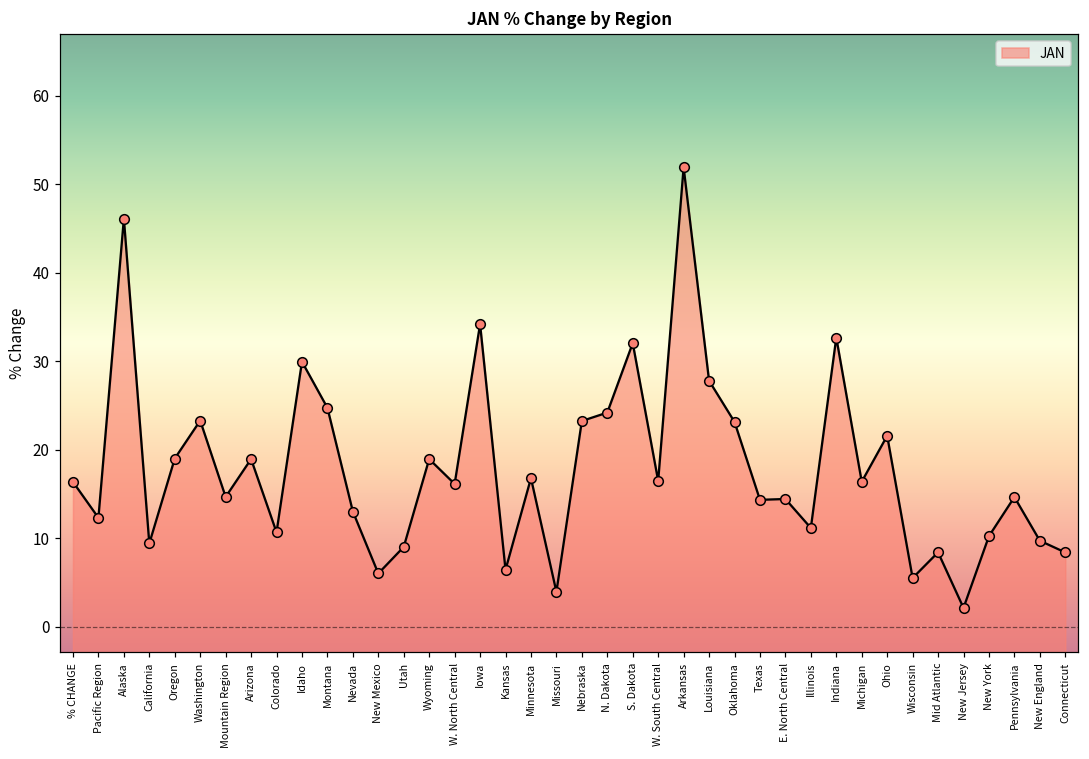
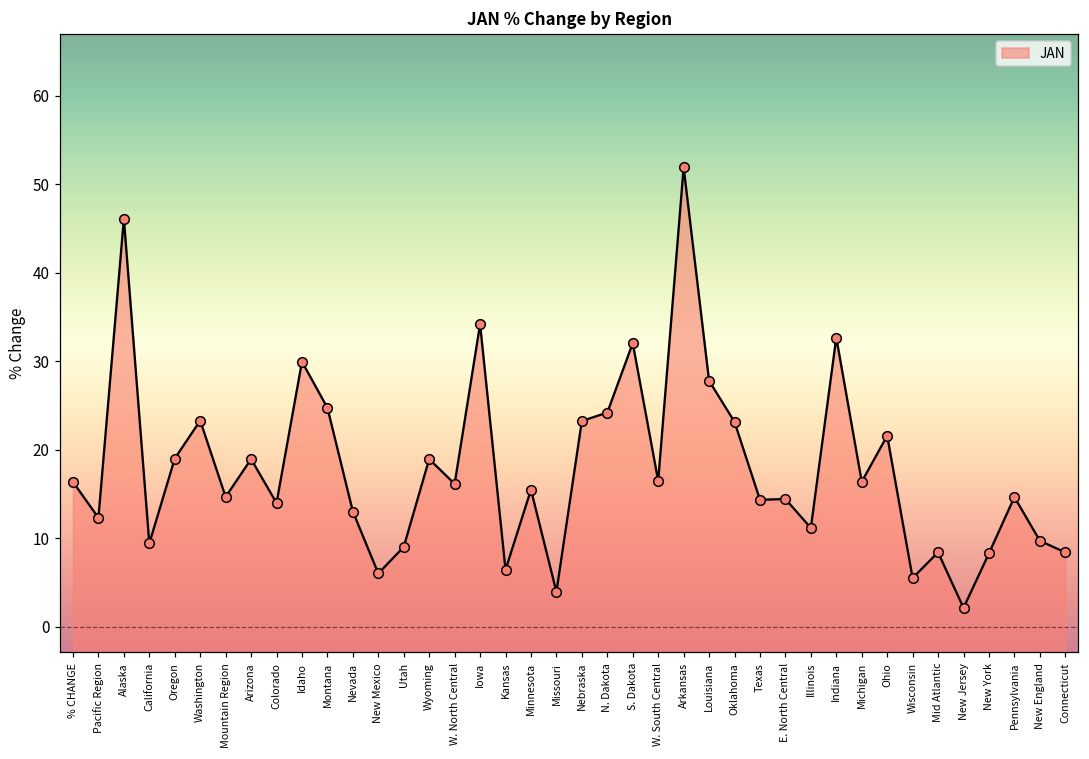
Colorado: 11 -> 14
Minnesota: 17 -> 16
New York: 10 -> 8
